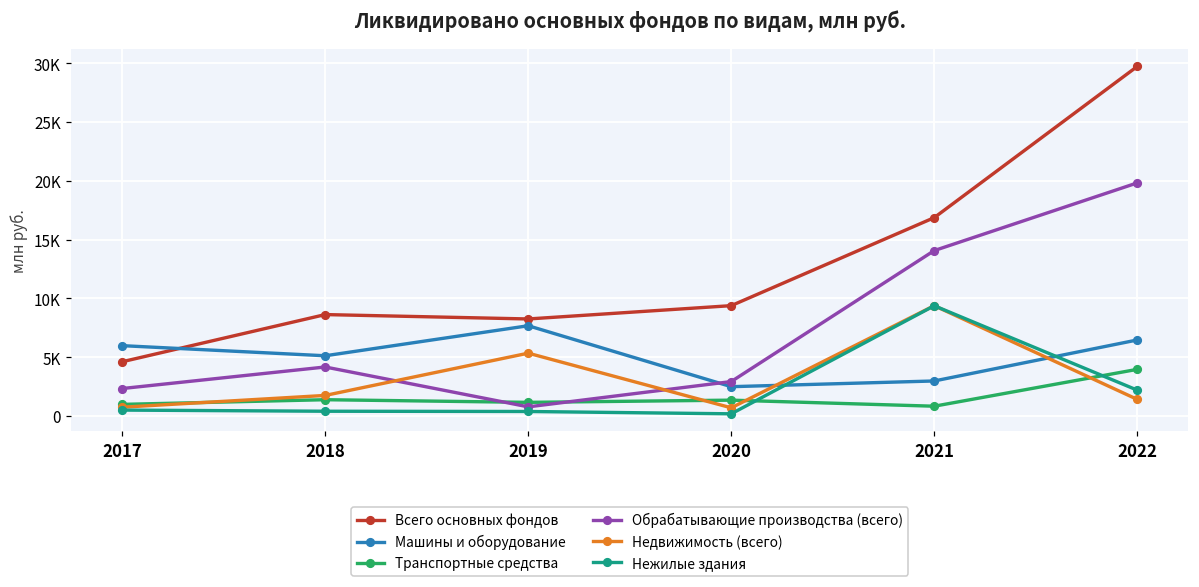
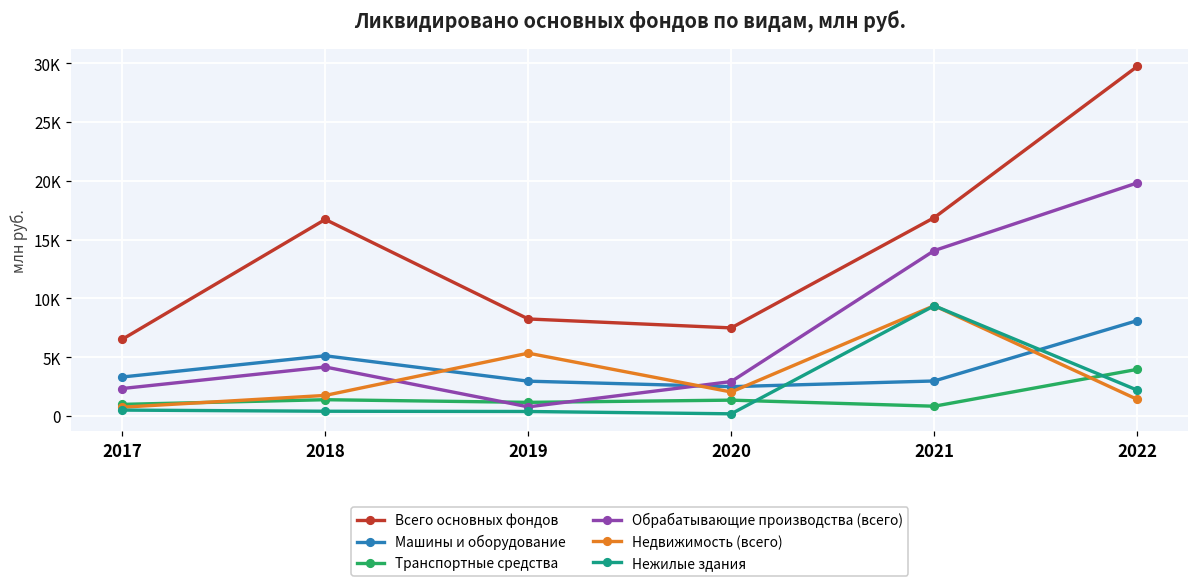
Всего основных фондов, 2017: 4600 -> 6500
Машины и оборудование, 2017: 6000 -> 3300
Всего основных фондов, 2018: 8600 -> 16700
Машины и оборудование, 2019: 7700 -> 3000
Всего основных фондов, 2020: 9400 -> 7500
Недвижимость (всего), 2020: 700 -> 2000
Машины и оборудование, 2022: 6500 -> 8100
